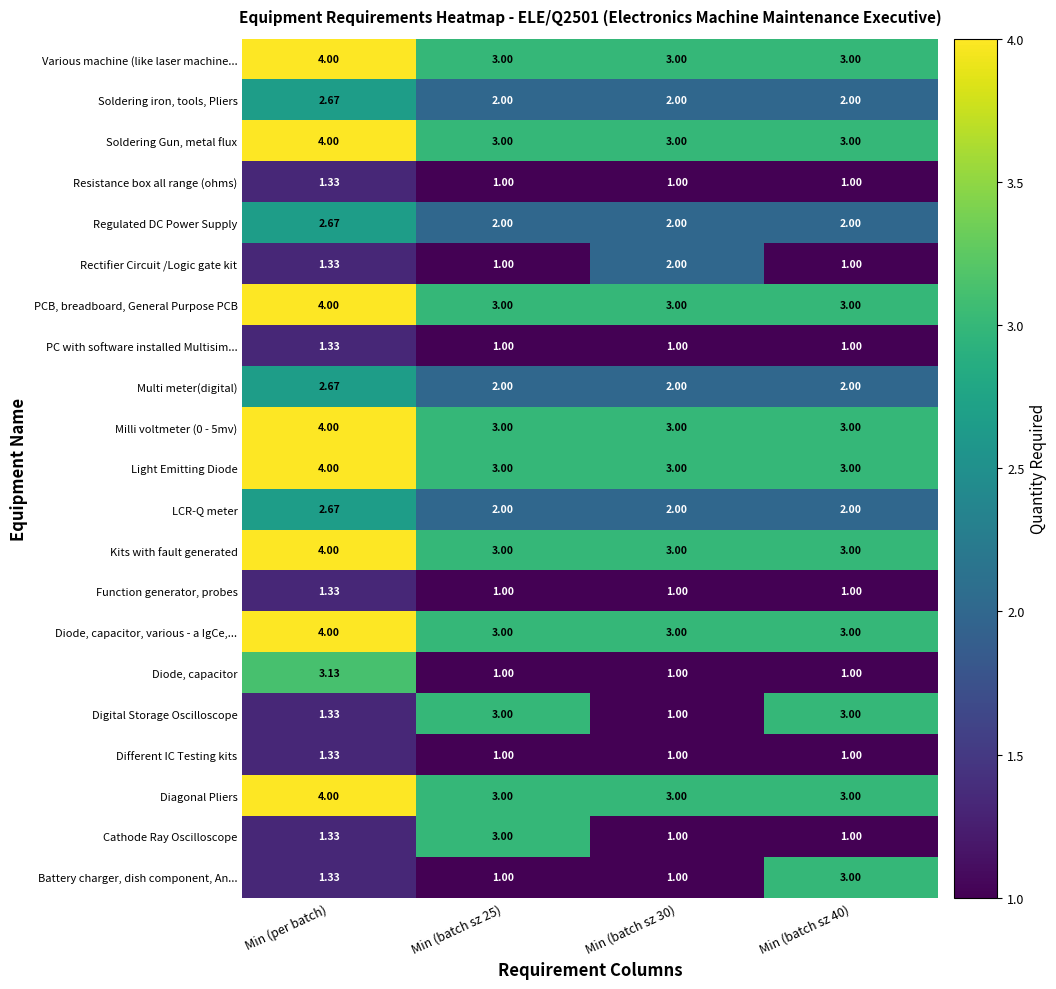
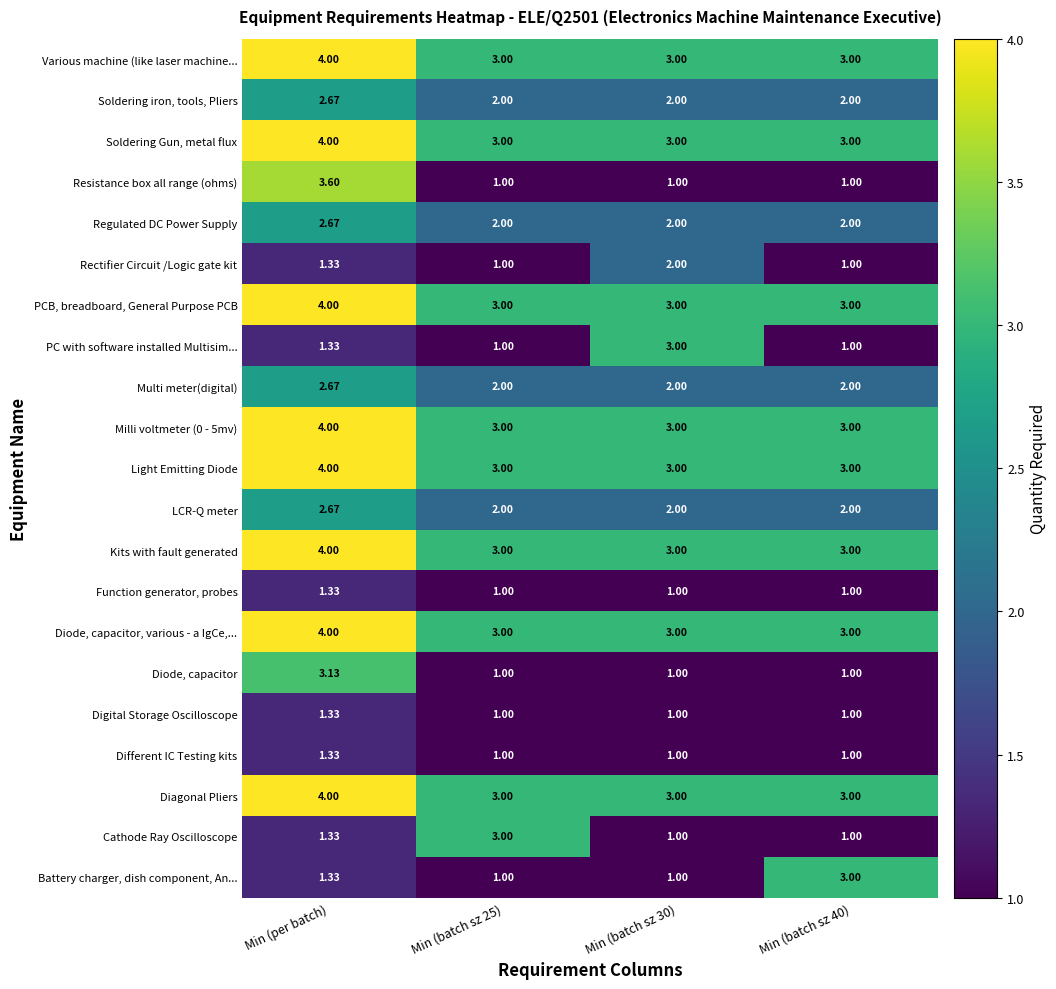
Resistance box all range (ohms), Min (per batch): 1.33 -> 3.60
PC with software installed Multisim..., Min (batch sz 30): 1.00 -> 3.00
Digital Storage Oscilloscope, Min (batch sz 25): 3.00 -> 1.00
Digital Storage Oscilloscope, Min (batch sz 40): 3.00 -> 1.00
